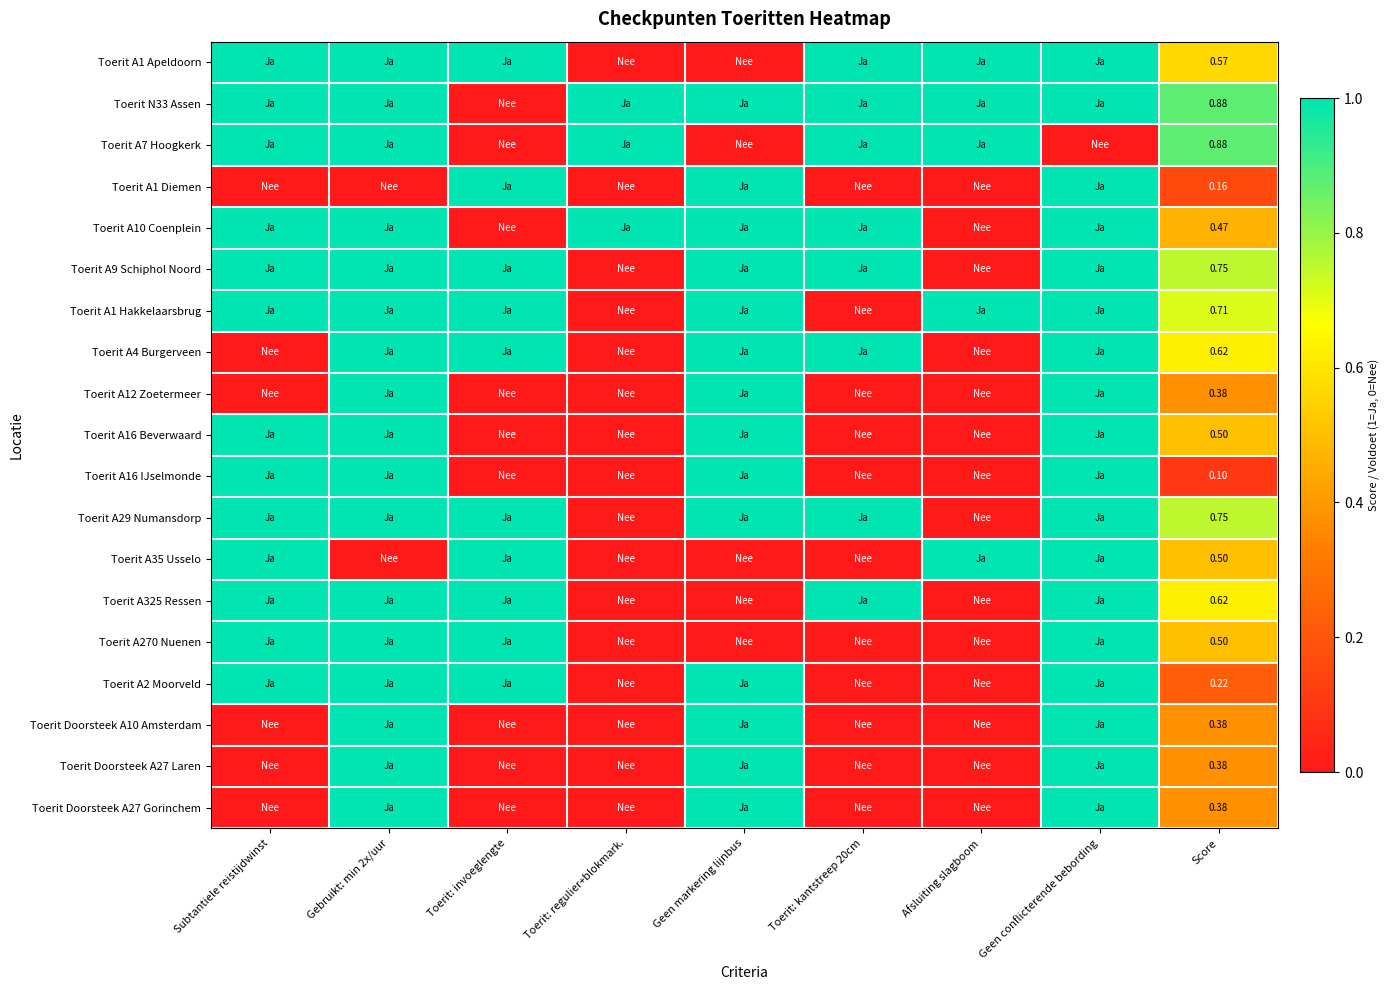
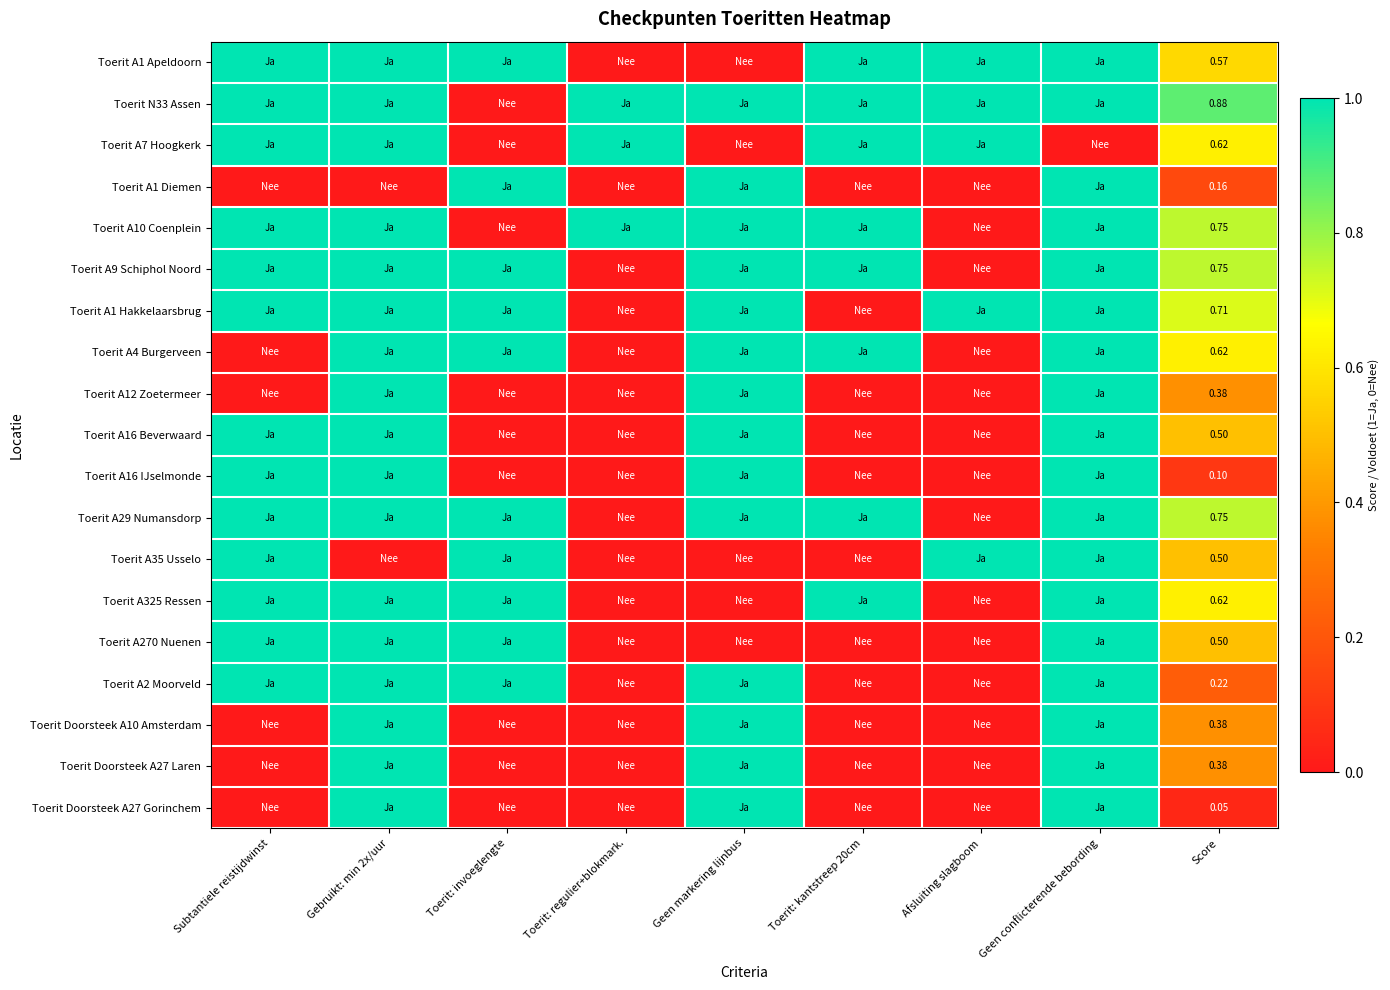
Toerit A7 Hoogkerk, Score: 0.88 -> 0.62
Toerit A10 Coenplein, Score: 0.47 -> 0.75
Toerit Doorsteek A27 Gorinchem, Score: 0.38 -> 0.05
